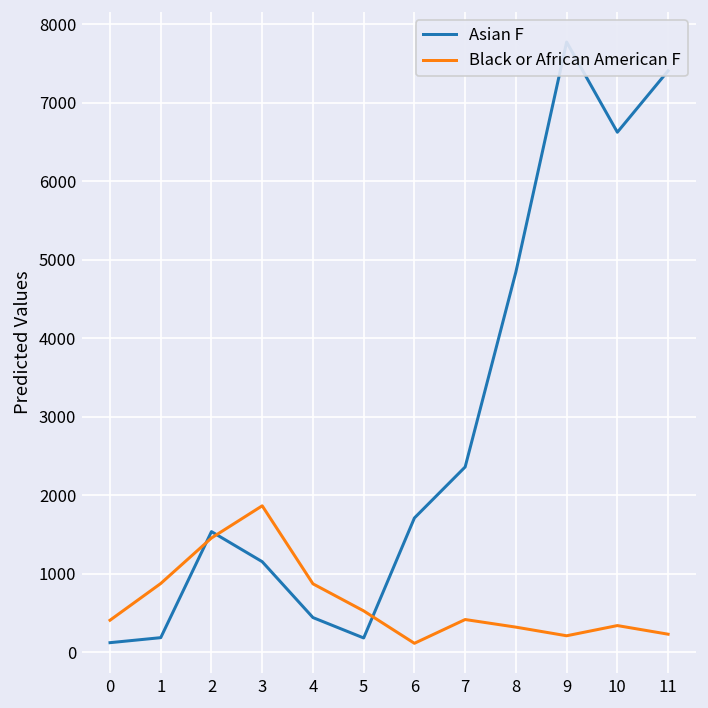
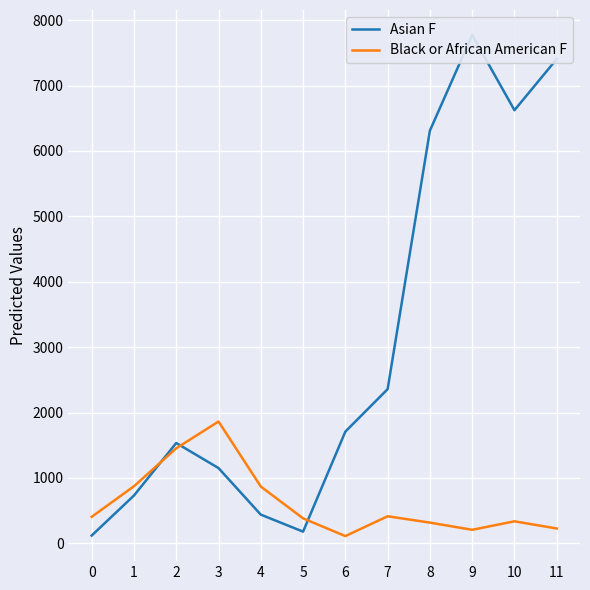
Asian F, 1: 200 -> 700
Black or African American F, 5: 500 -> 400
Asian F, 8: 4800 -> 6300
